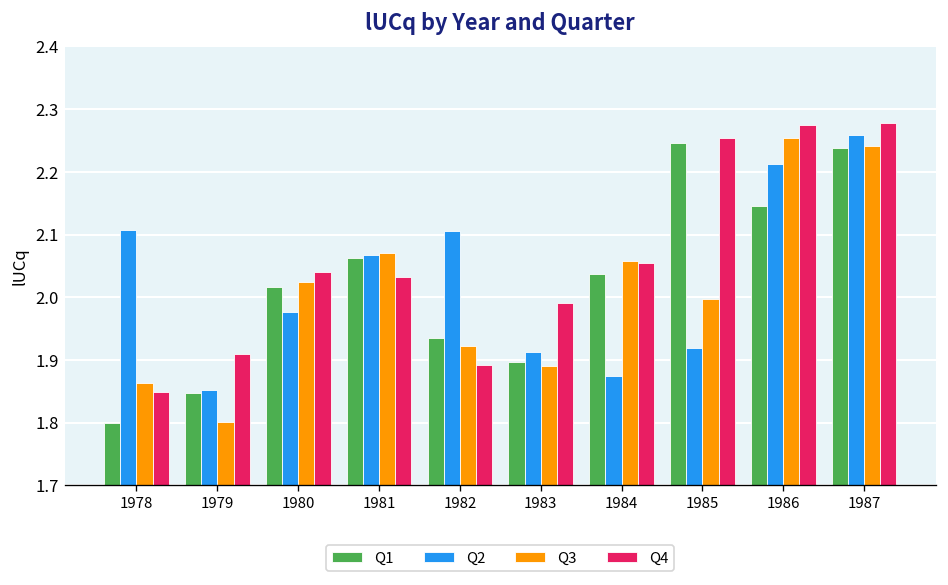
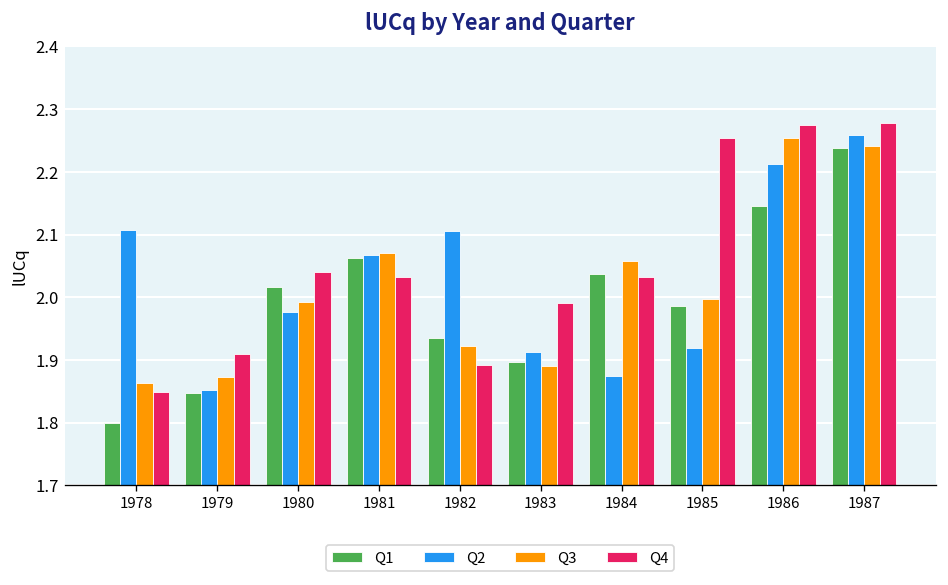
Q3, 1979: 1.80 -> 1.87
Q3, 1980: 2.02 -> 1.99
Q4, 1984: 2.05 -> 2.03
Q1, 1985: 2.25 -> 1.99
